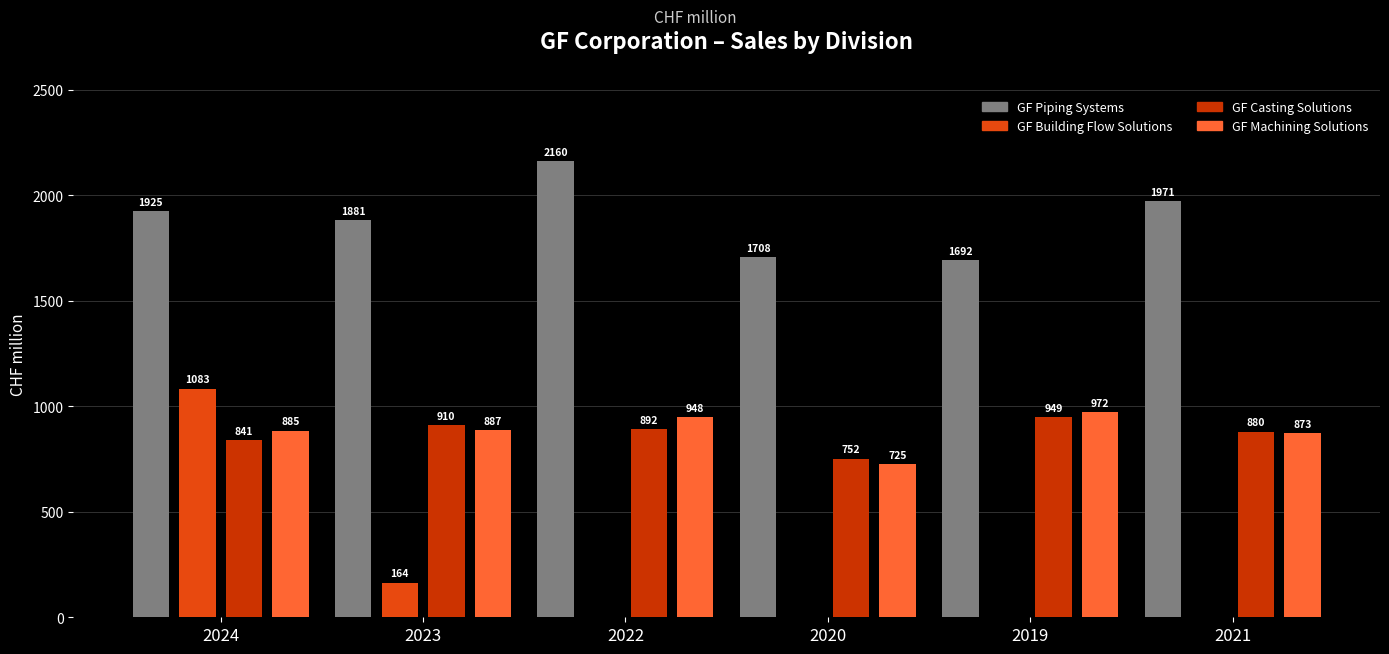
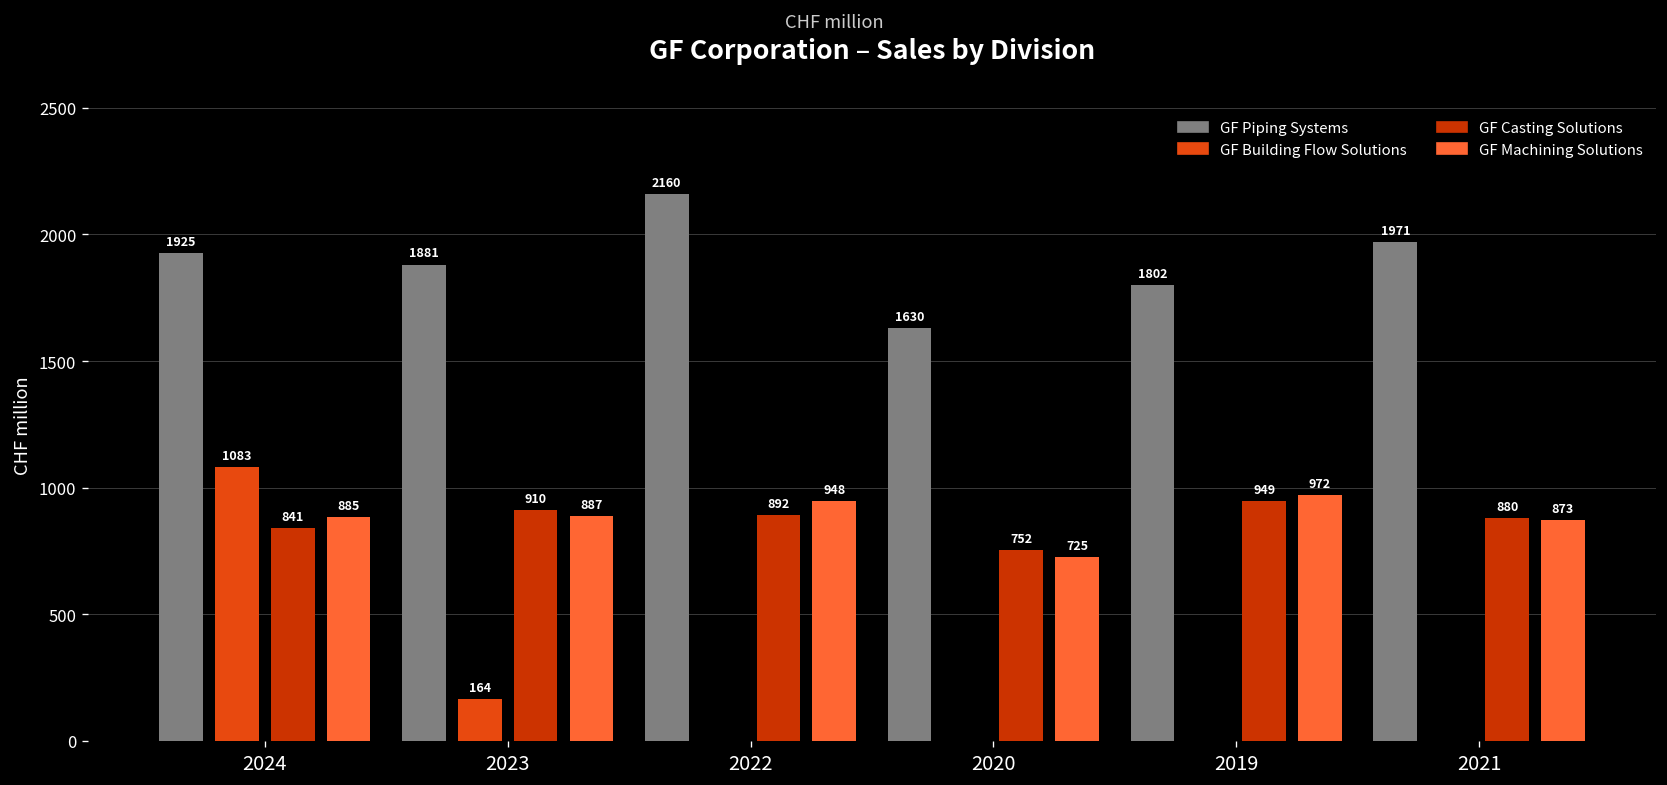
GF Piping Systems, 2020: 1708 -> 1630
GF Piping Systems, 2019: 1692 -> 1802
